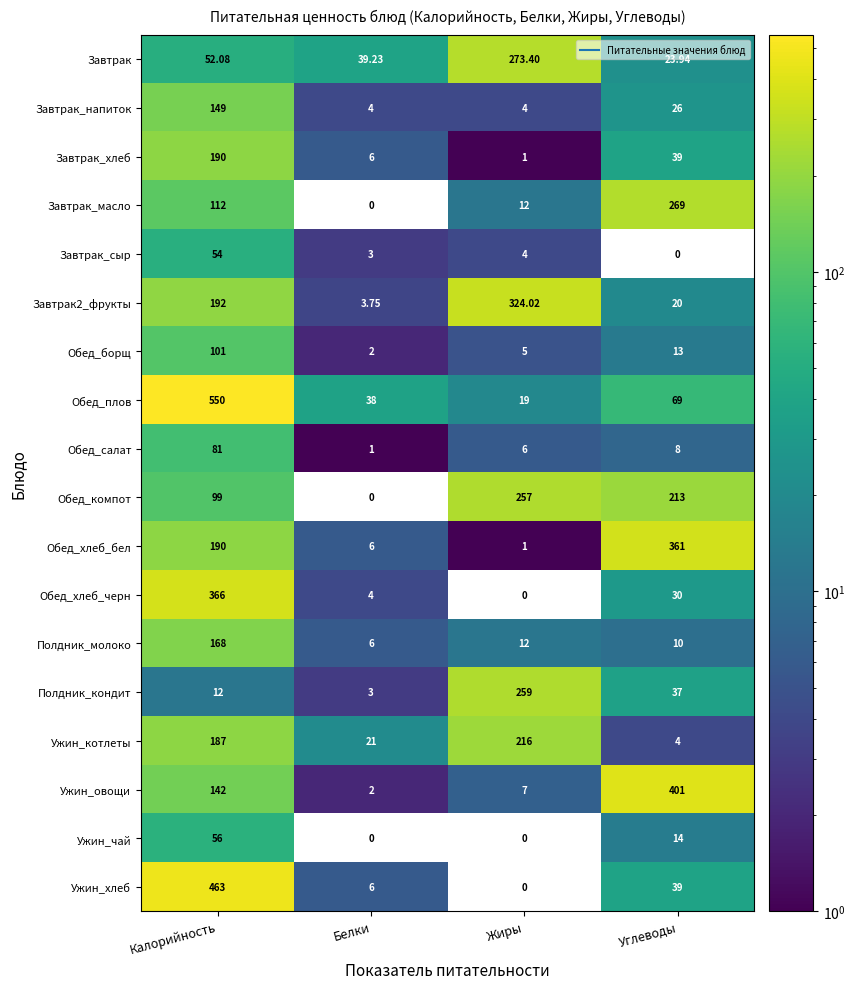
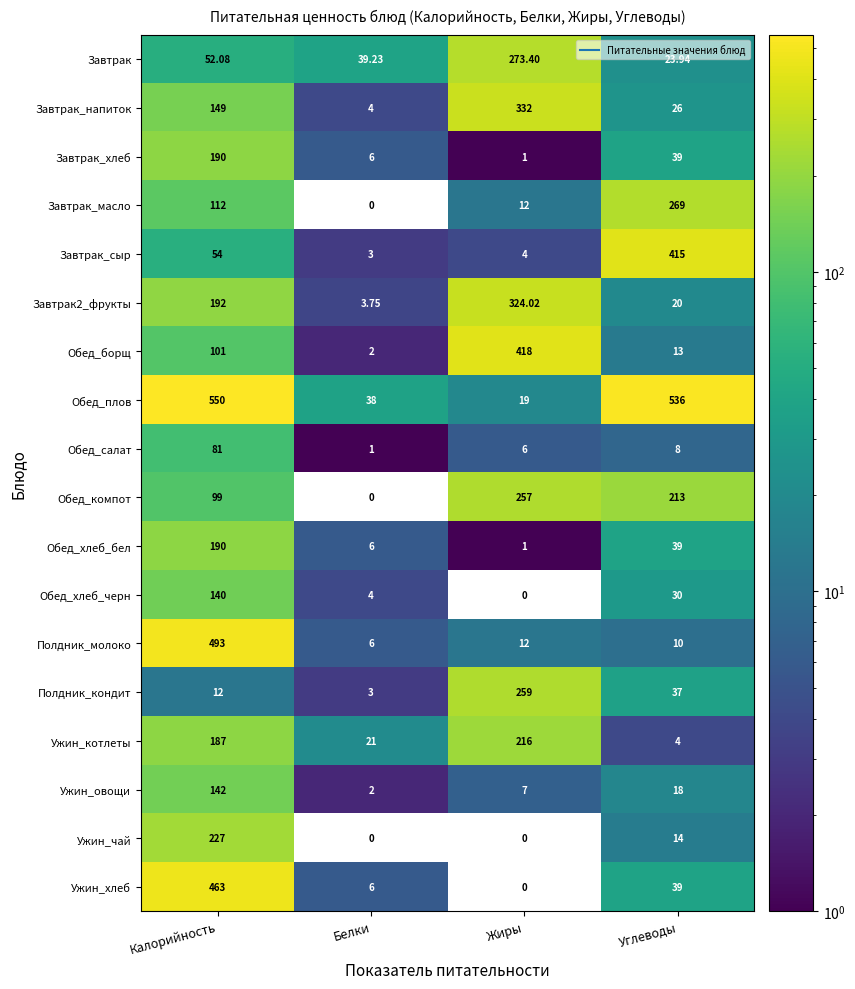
Завтрак_напиток, Жиры: 4 -> 332
Завтрак_сыр, Углеводы: 0 -> 415
Обед_борщ, Жиры: 5 -> 418
Обед_плов, Углеводы: 69 -> 536
Обед_хлеб_бел, Углеводы: 361 -> 39
Обед_хлеб_черн, Калорийность: 366 -> 140
Полдник_молоко, Калорийность: 168 -> 493
Ужин_овощи, Углеводы: 401 -> 18
Ужин_чай, Калорийность: 56 -> 227
